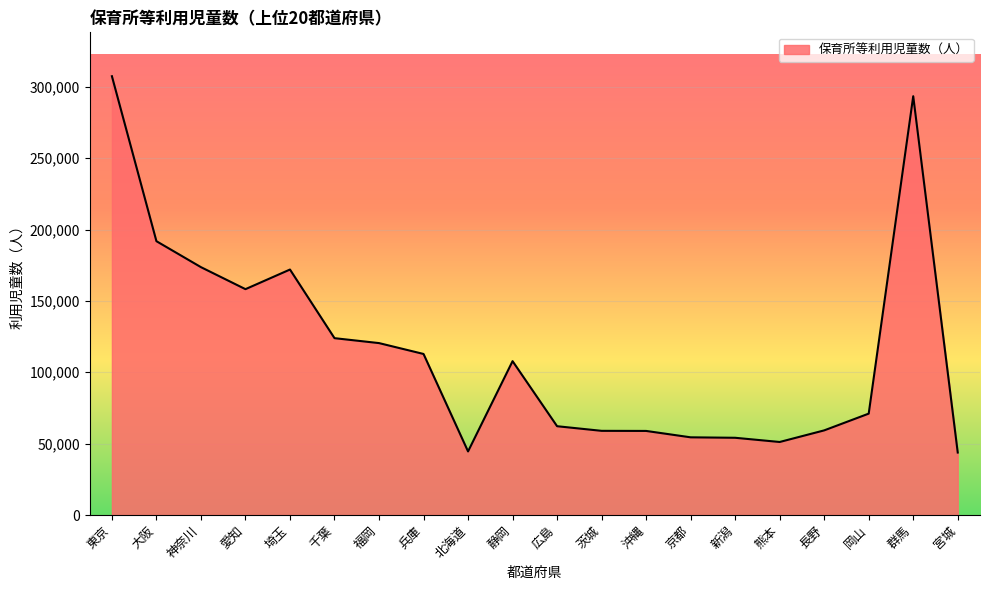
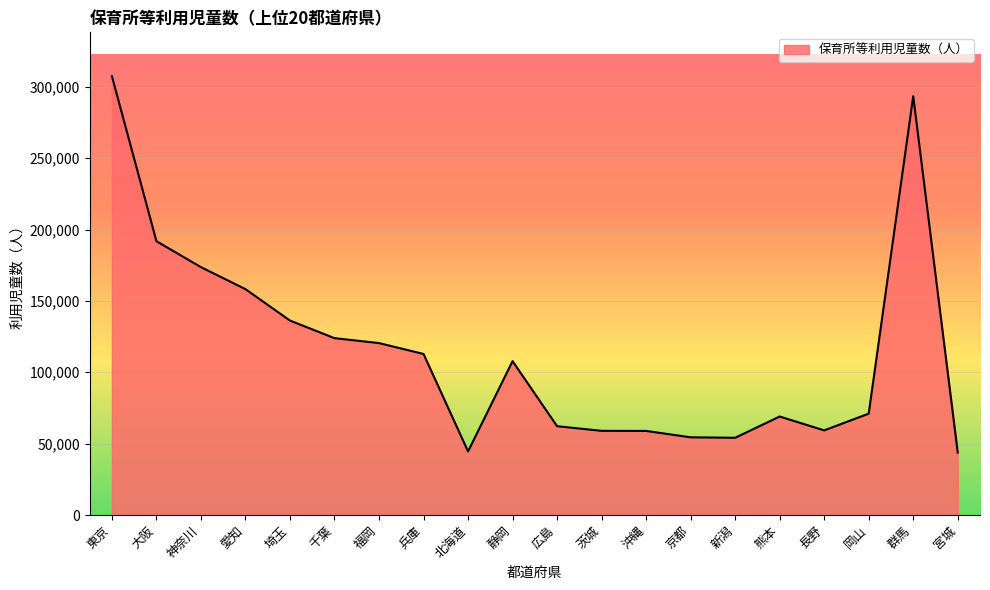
埼玉: 172,000 -> 136,000
熊本: 51,000 -> 69,000
